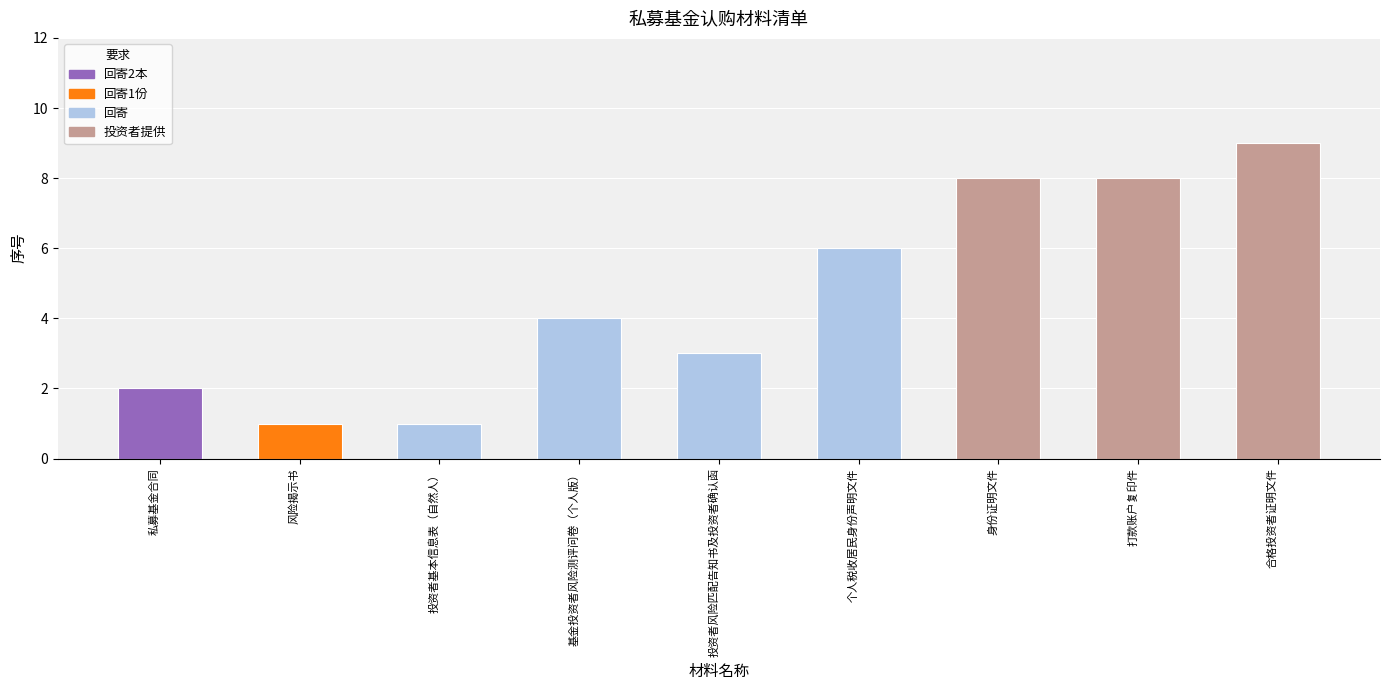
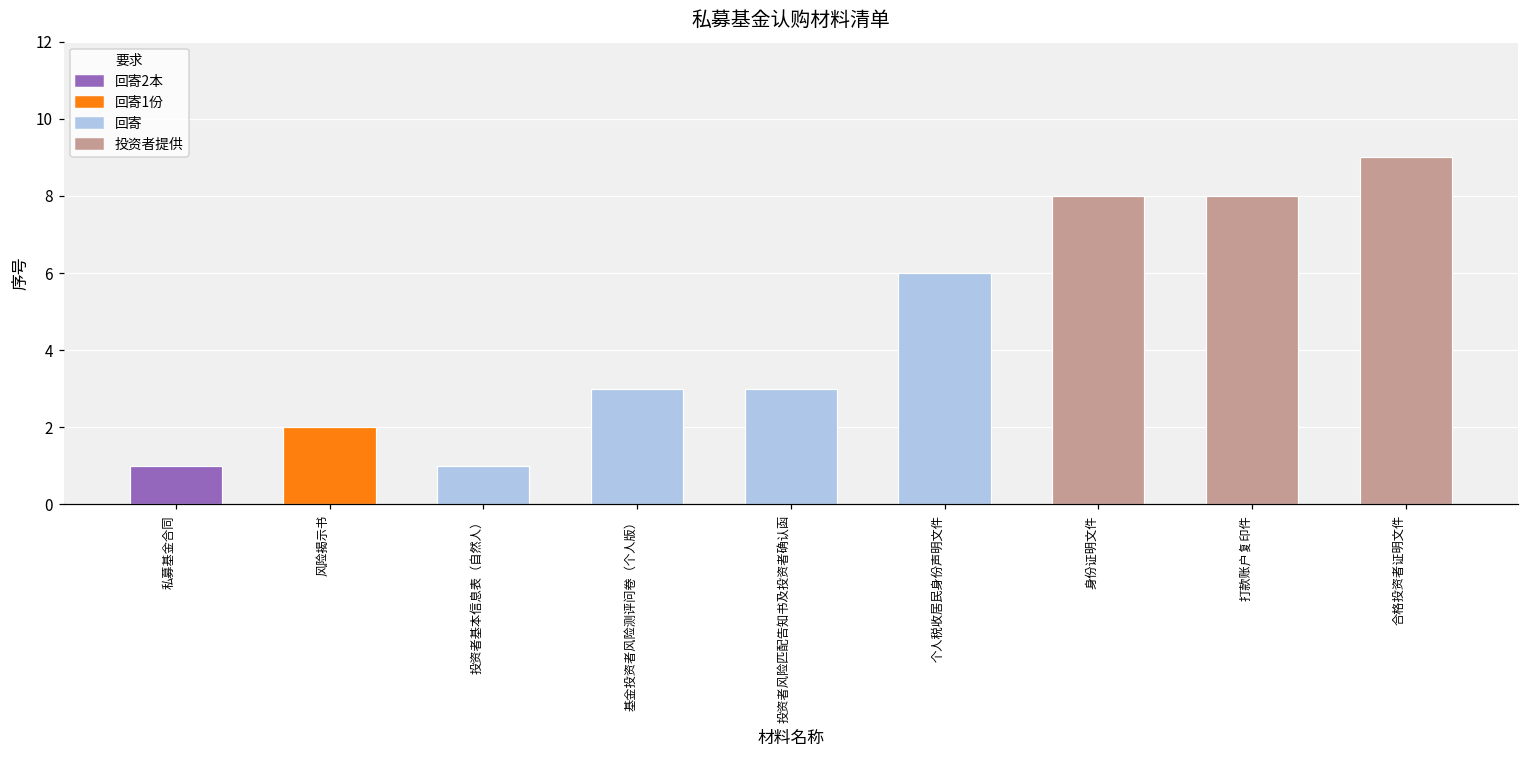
私募基金合同: 2 -> 1
风险揭示书: 1 -> 2
基金投资者风险测评问卷（个人版）: 4 -> 3
